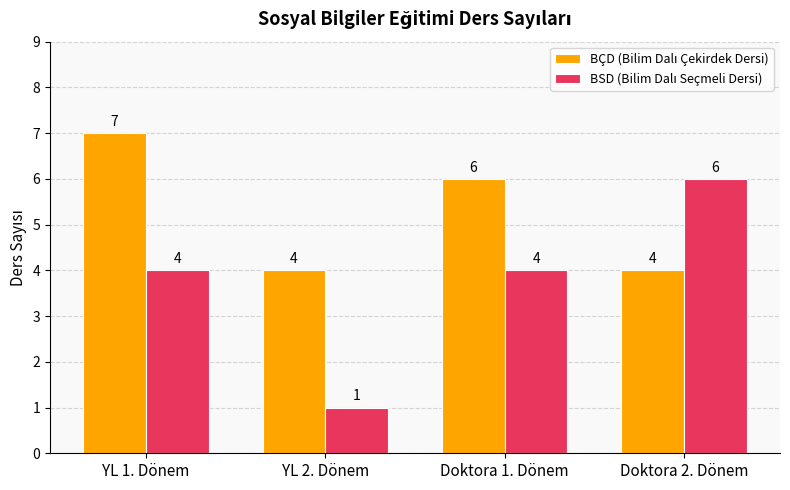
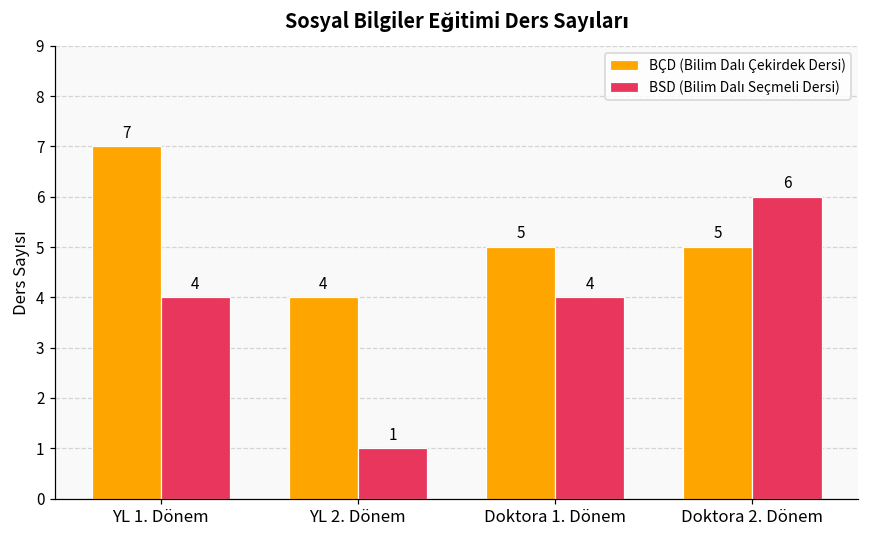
BÇD (Bilim Dalı Çekirdek Dersi), Doktora 1. Dönem: 6 -> 5
BÇD (Bilim Dalı Çekirdek Dersi), Doktora 2. Dönem: 4 -> 5
